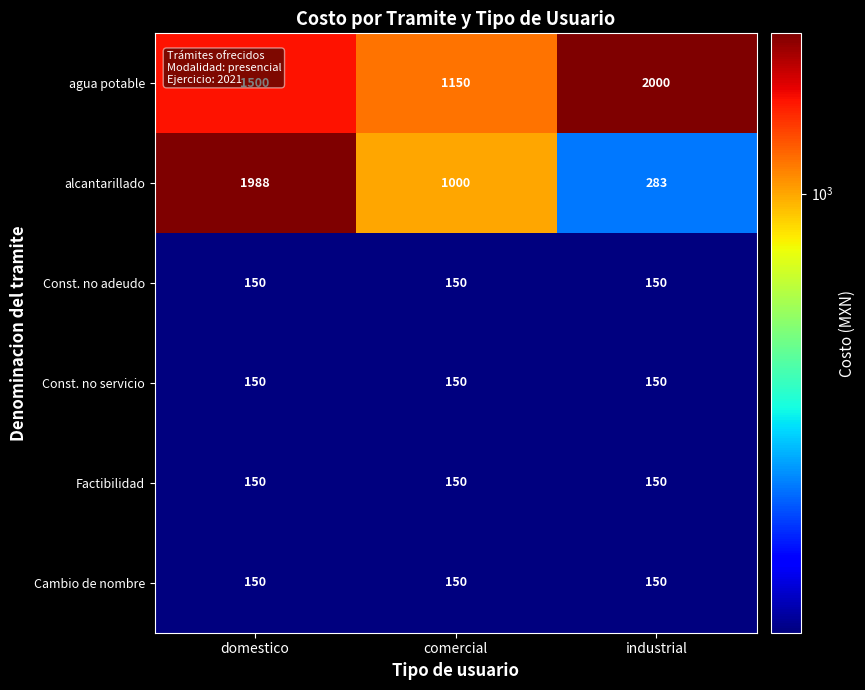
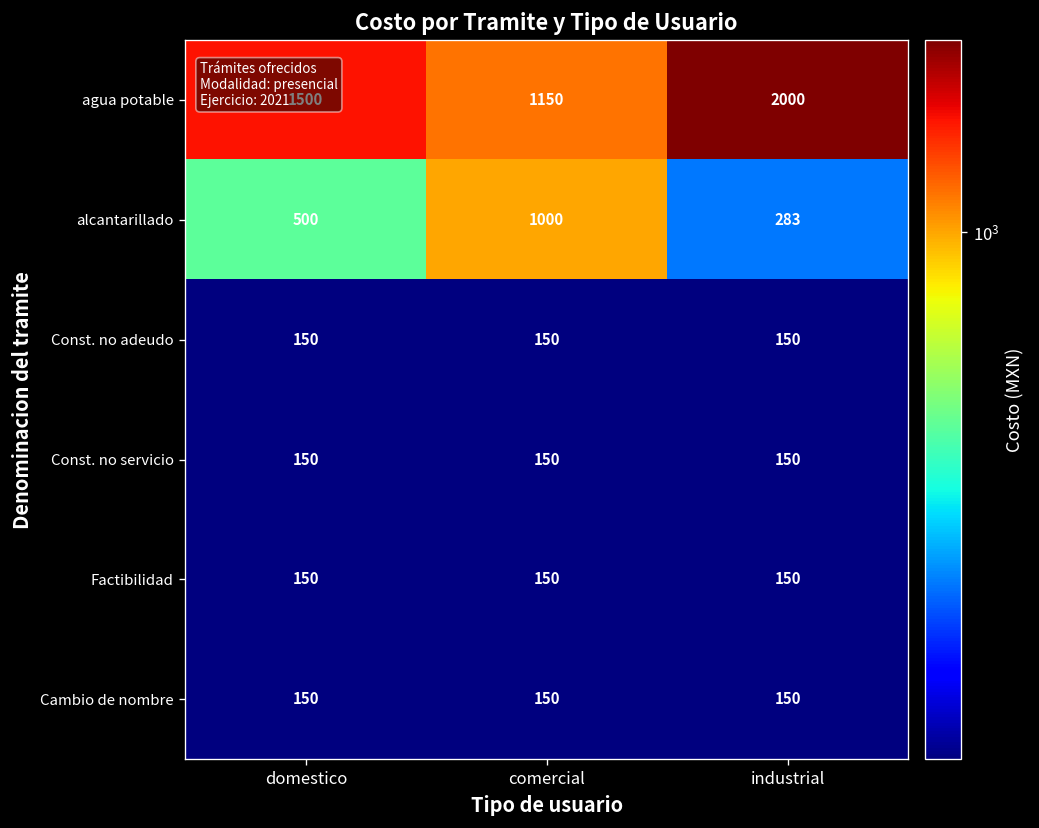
alcantarillado, domestico: 1988 -> 500
